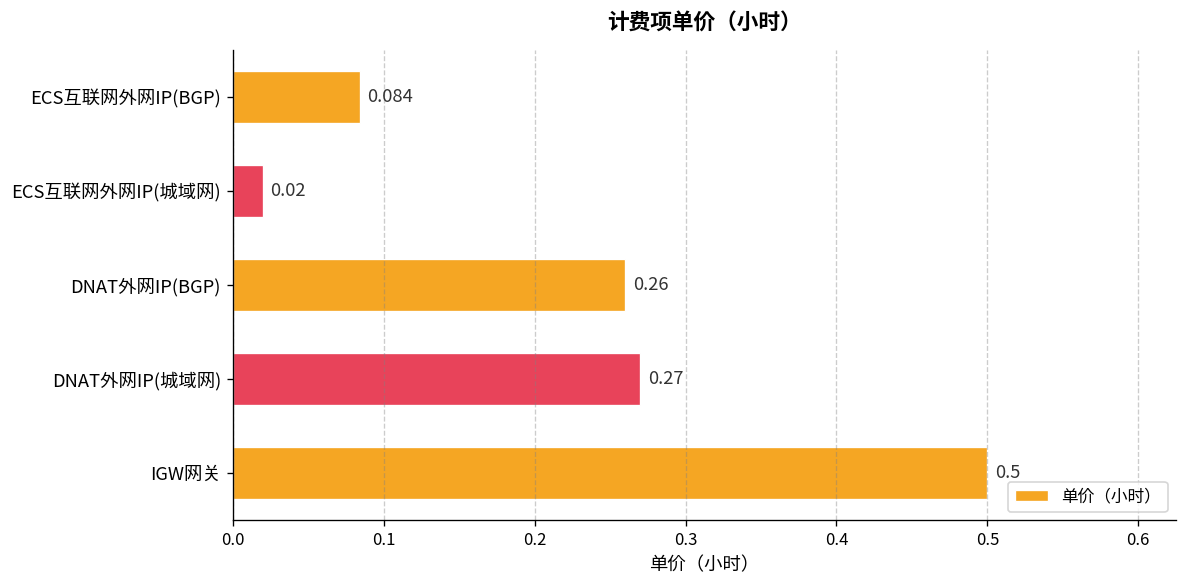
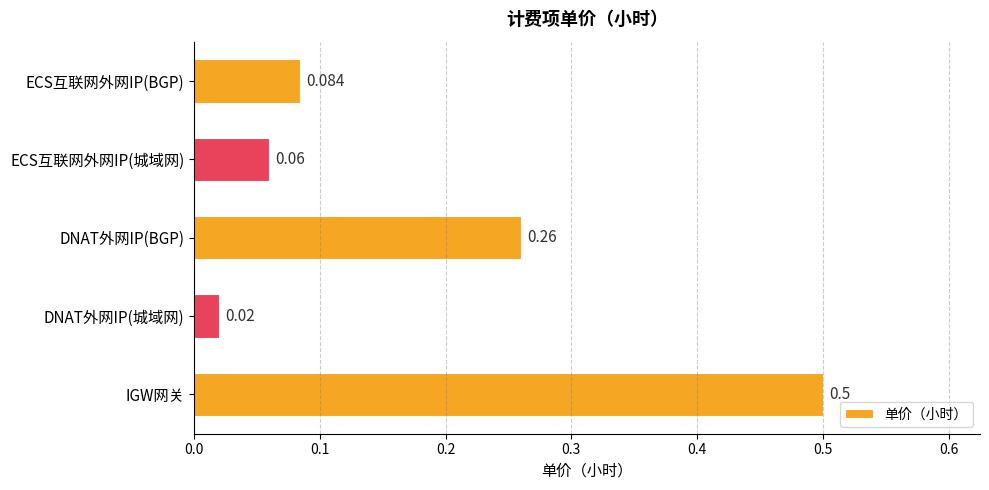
ECS互联网外网IP(城域网): 0.02 -> 0.06
DNAT外网IP(城域网): 0.27 -> 0.02
